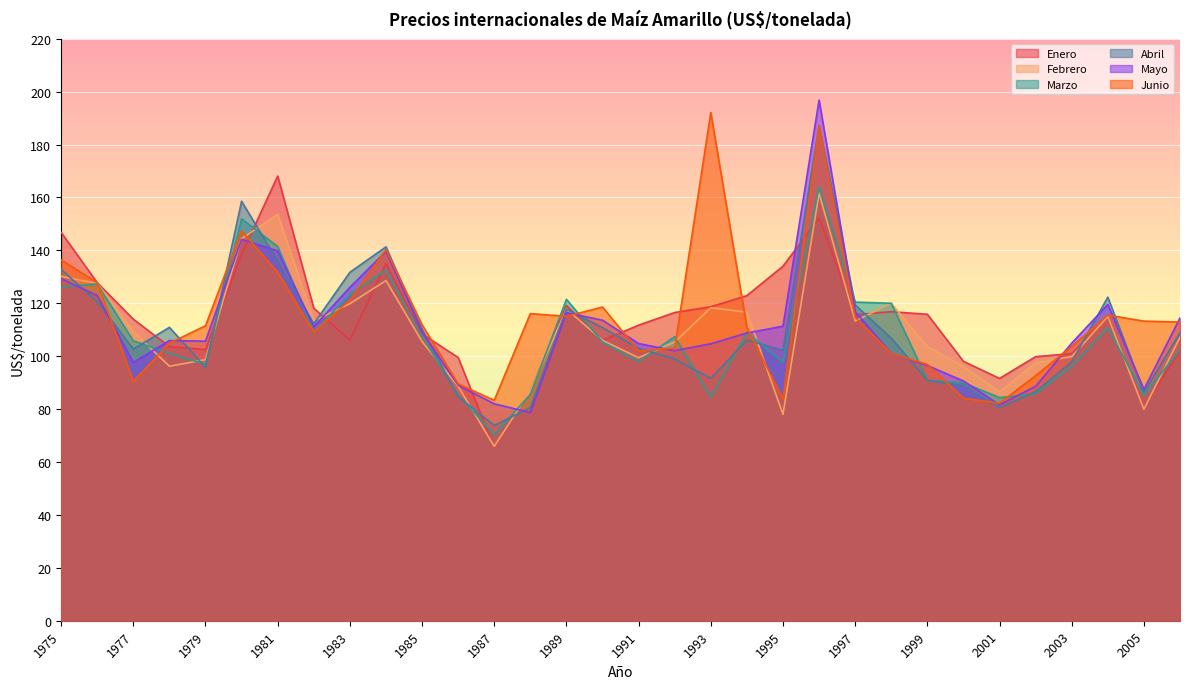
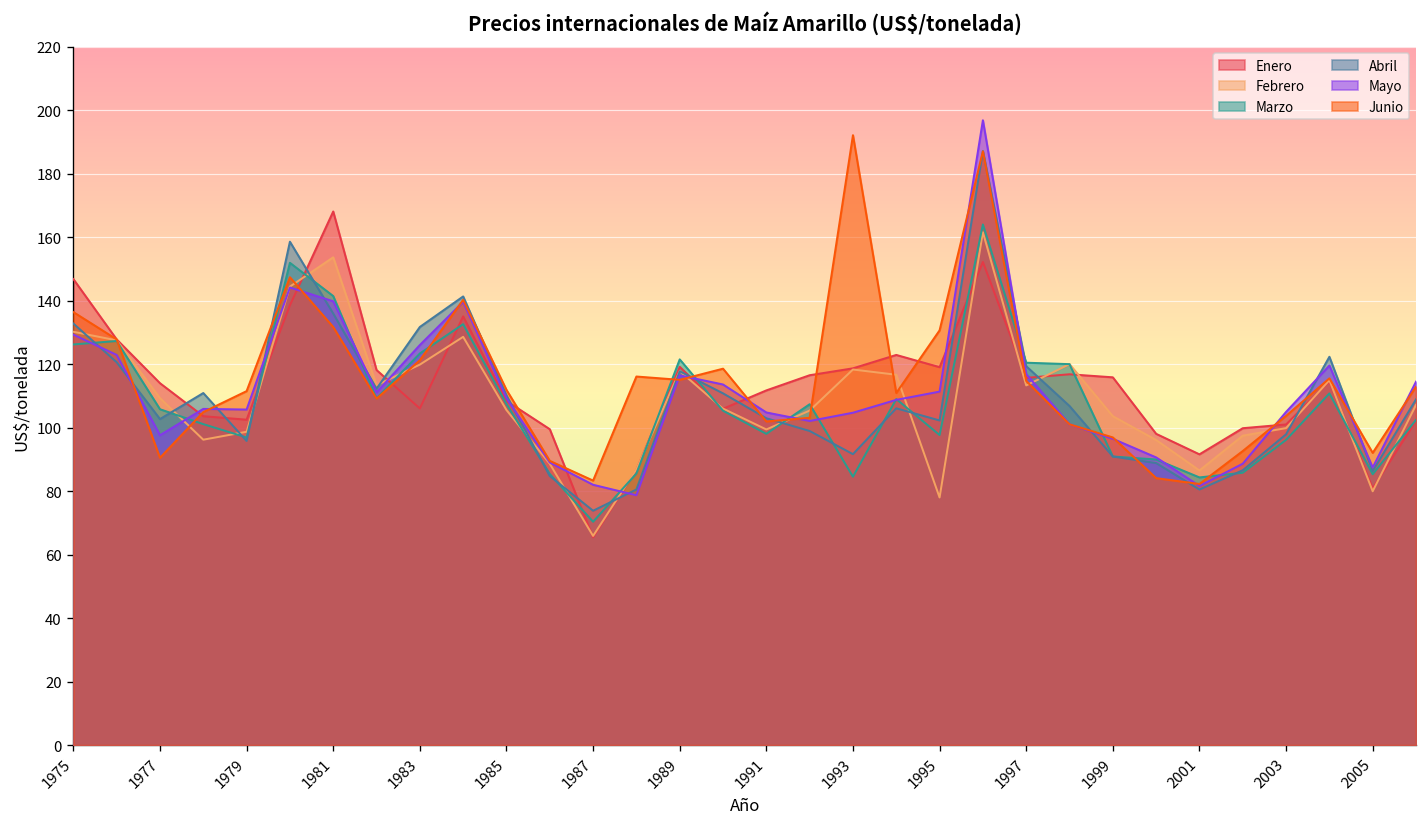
Enero, 1995: 134 -> 119
Junio, 1995: 84 -> 131
Junio, 2005: 113 -> 92
